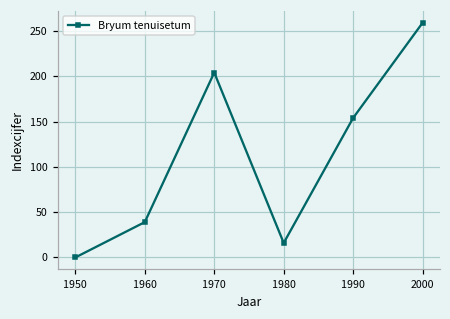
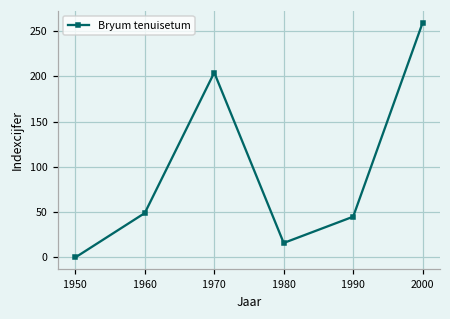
1960: 40 -> 50
1990: 150 -> 50
